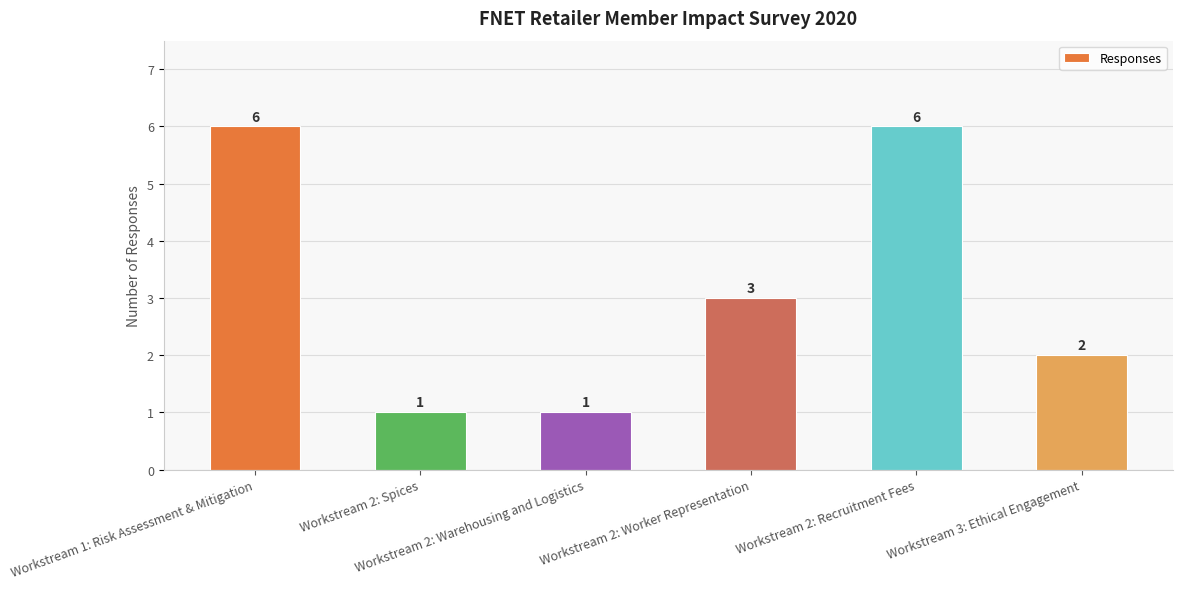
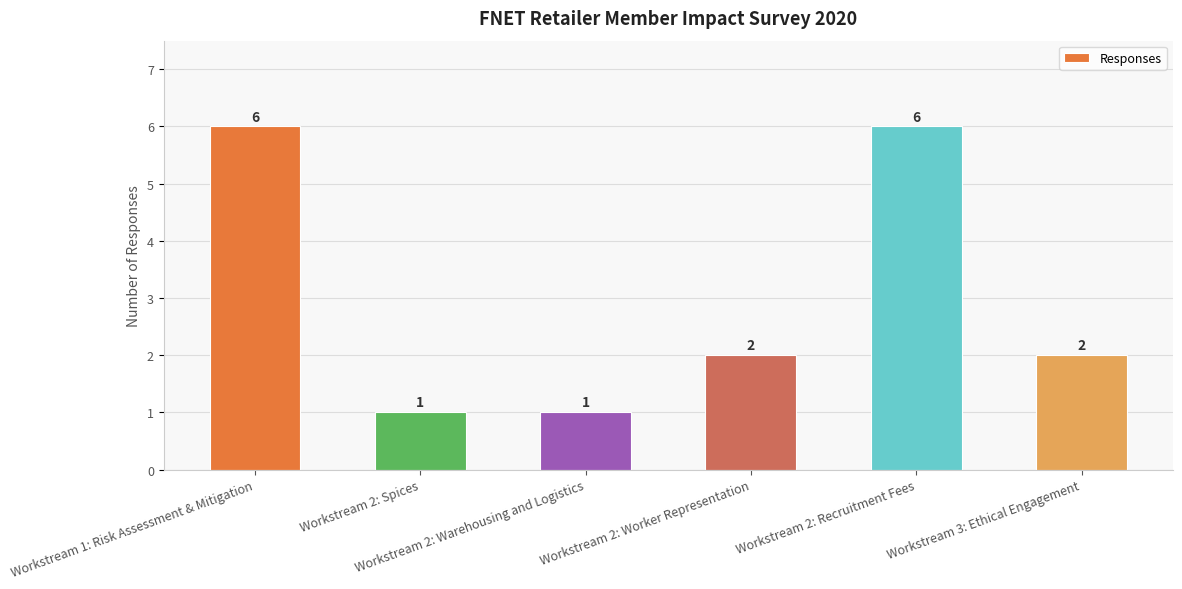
Workstream 2: Worker Representation: 3 -> 2
